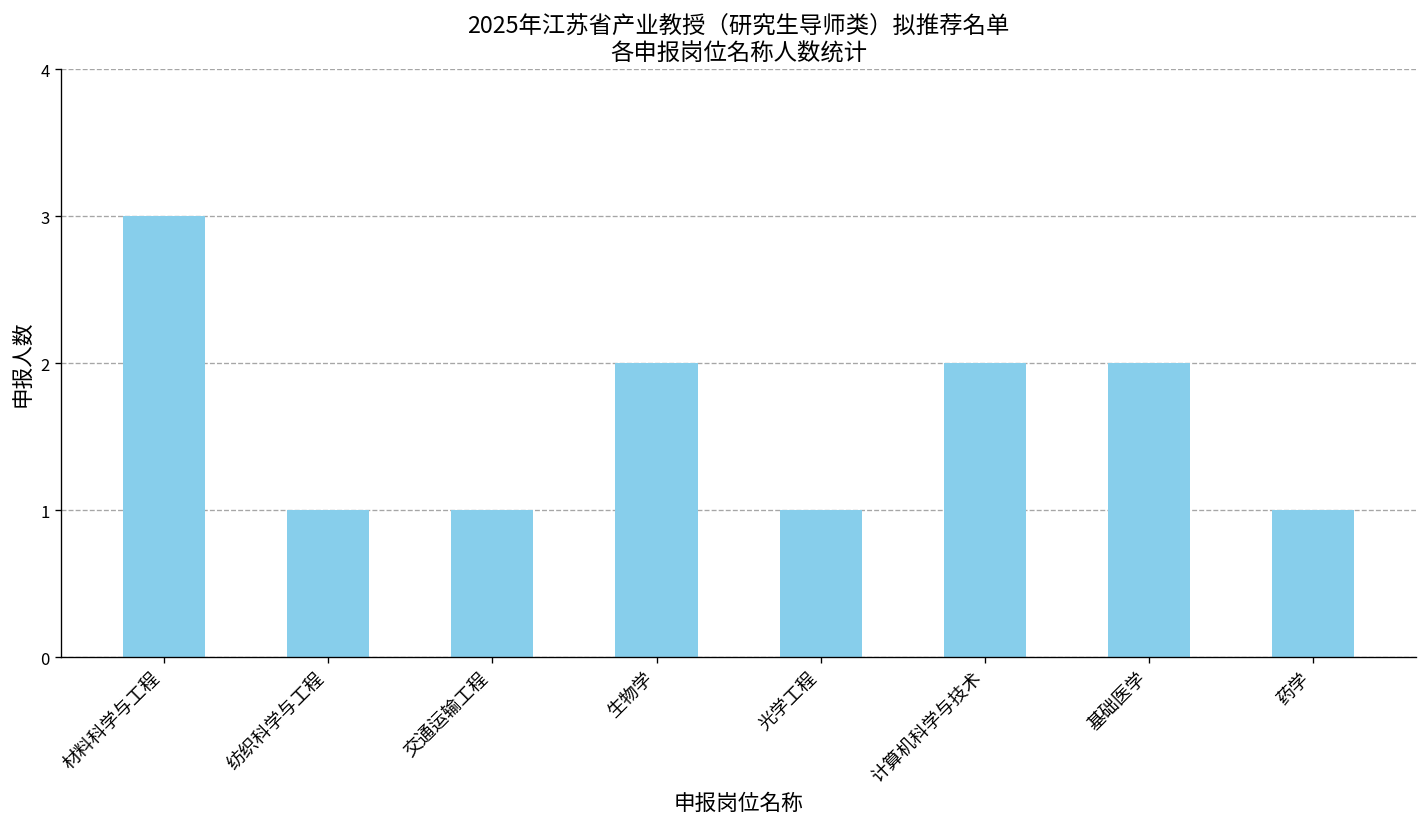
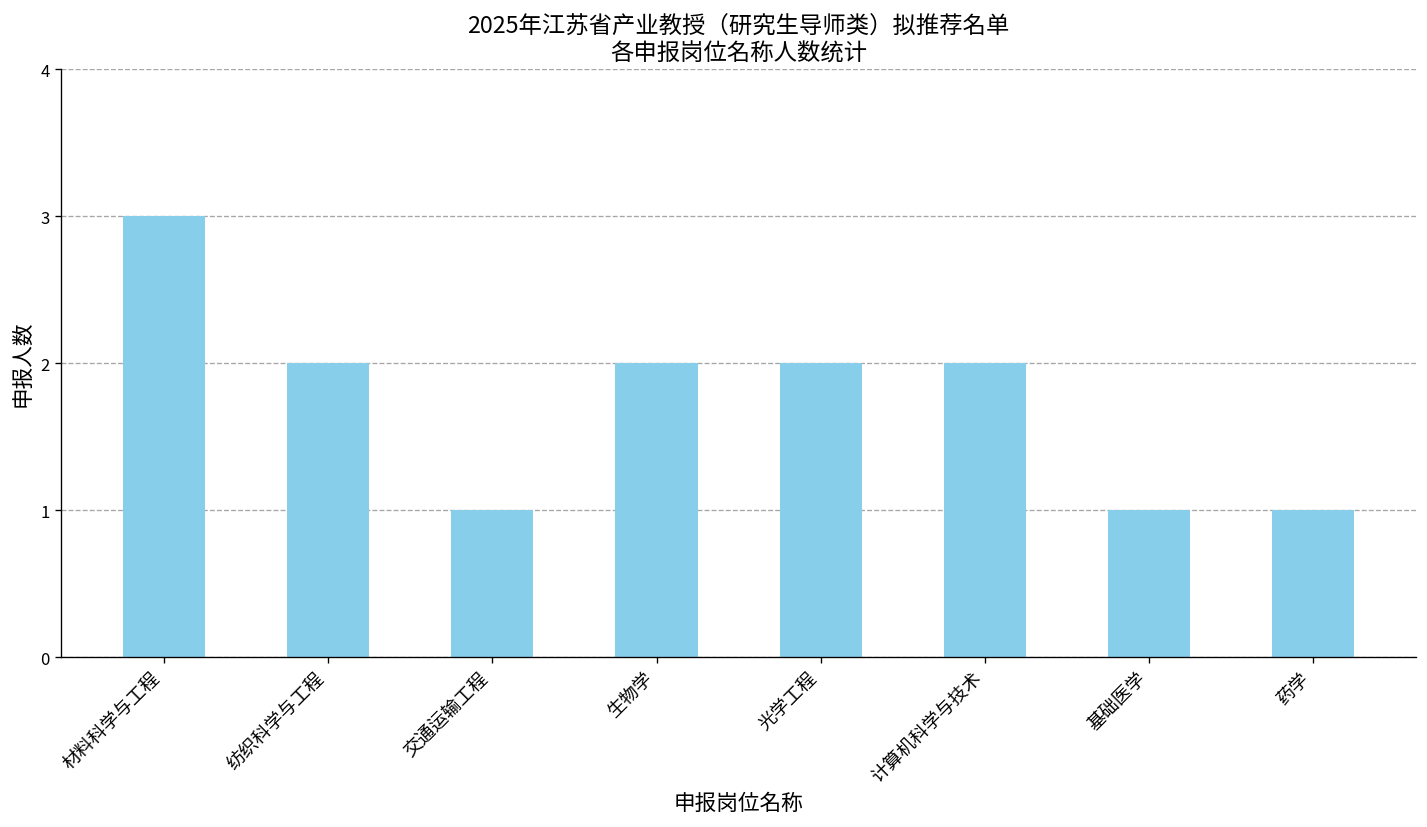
纺织科学与工程: 1 -> 2
光学工程: 1 -> 2
基础医学: 2 -> 1
